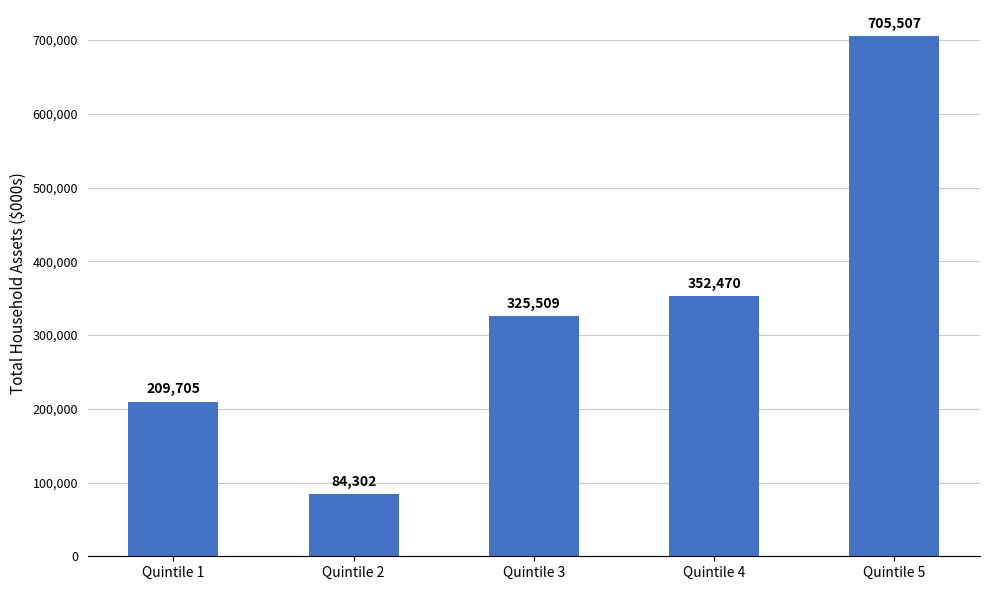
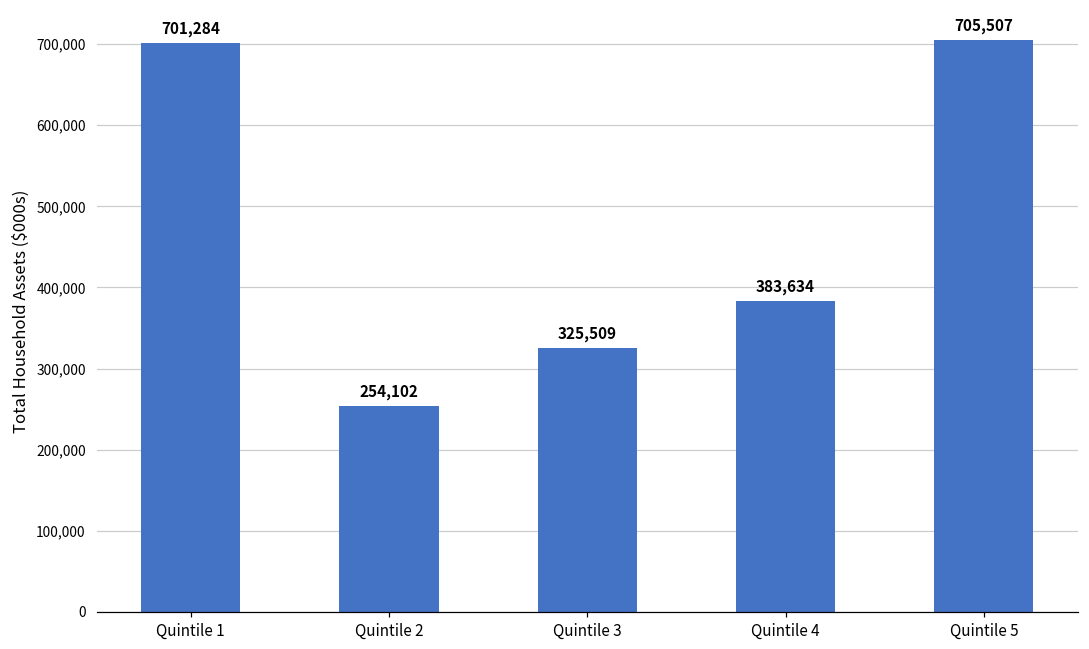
Quintile 1: 209,705 -> 701,284
Quintile 2: 84,302 -> 254,102
Quintile 4: 352,470 -> 383,634
